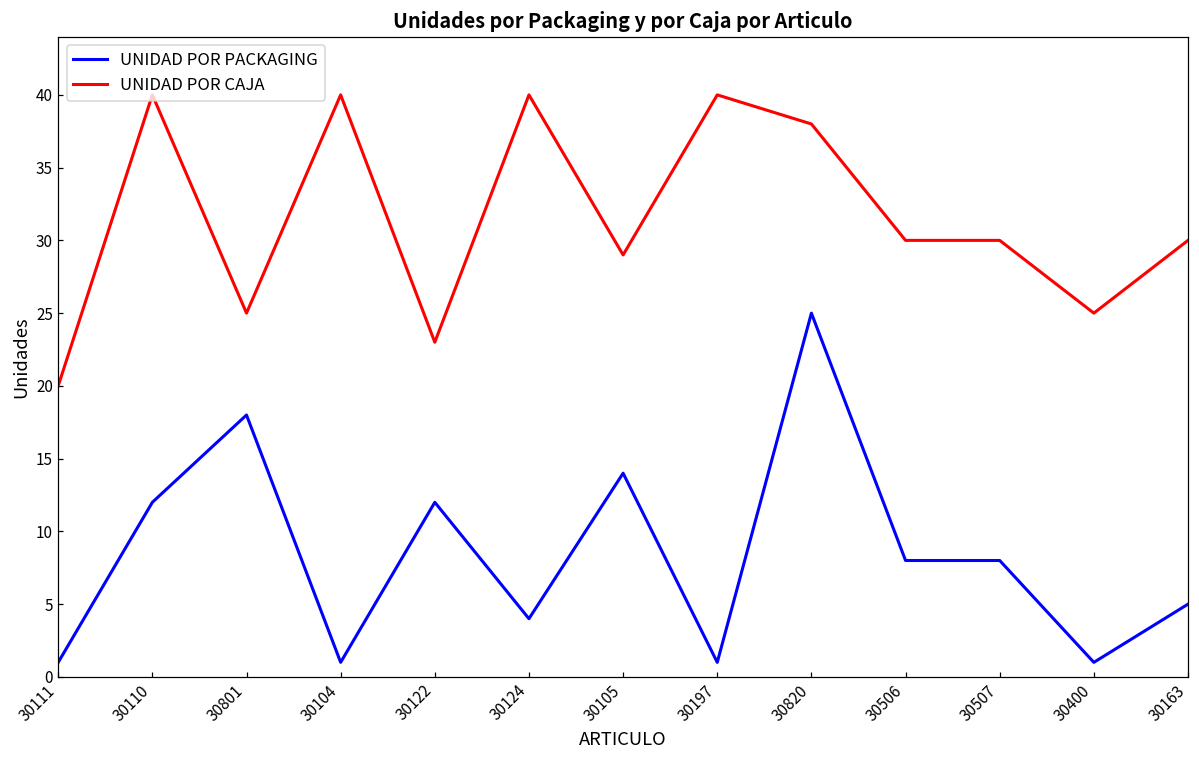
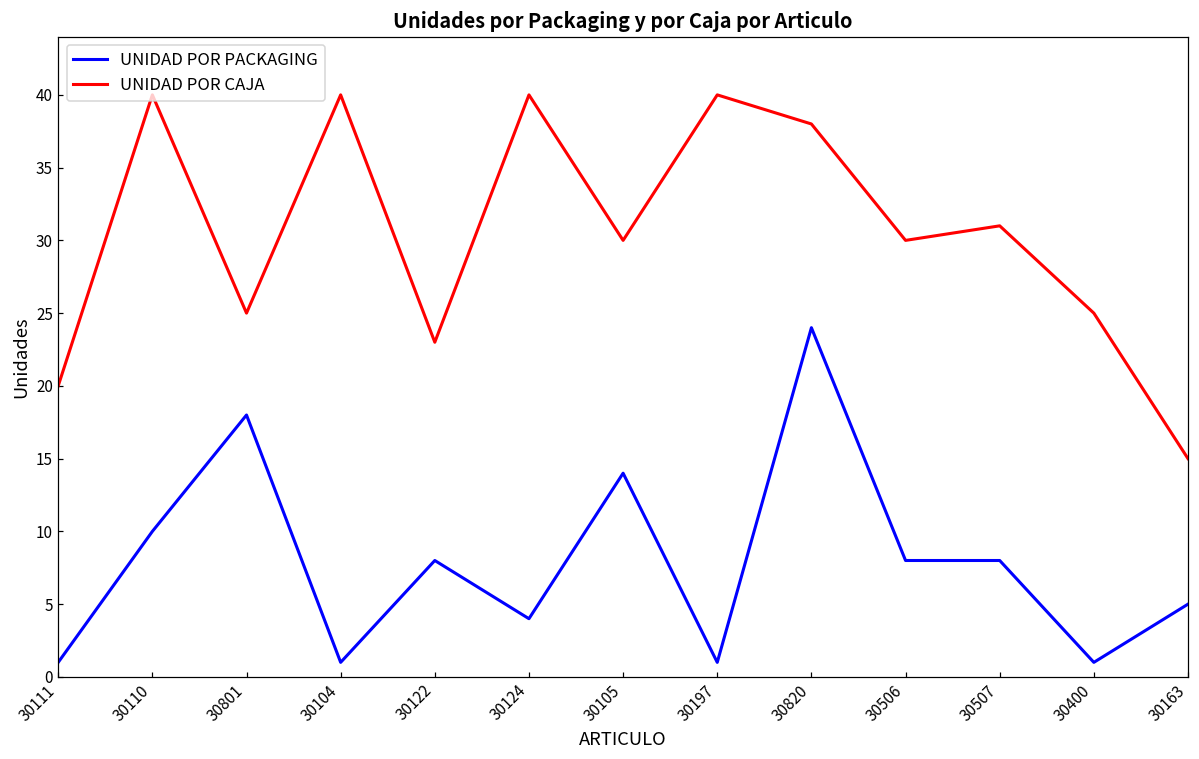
UNIDAD POR PACKAGING, 30110: 12 -> 10
UNIDAD POR PACKAGING, 30122: 12 -> 8
UNIDAD POR CAJA, 30105: 29 -> 30
UNIDAD POR PACKAGING, 30820: 25 -> 24
UNIDAD POR CAJA, 30507: 30 -> 31
UNIDAD POR CAJA, 30163: 30 -> 15
